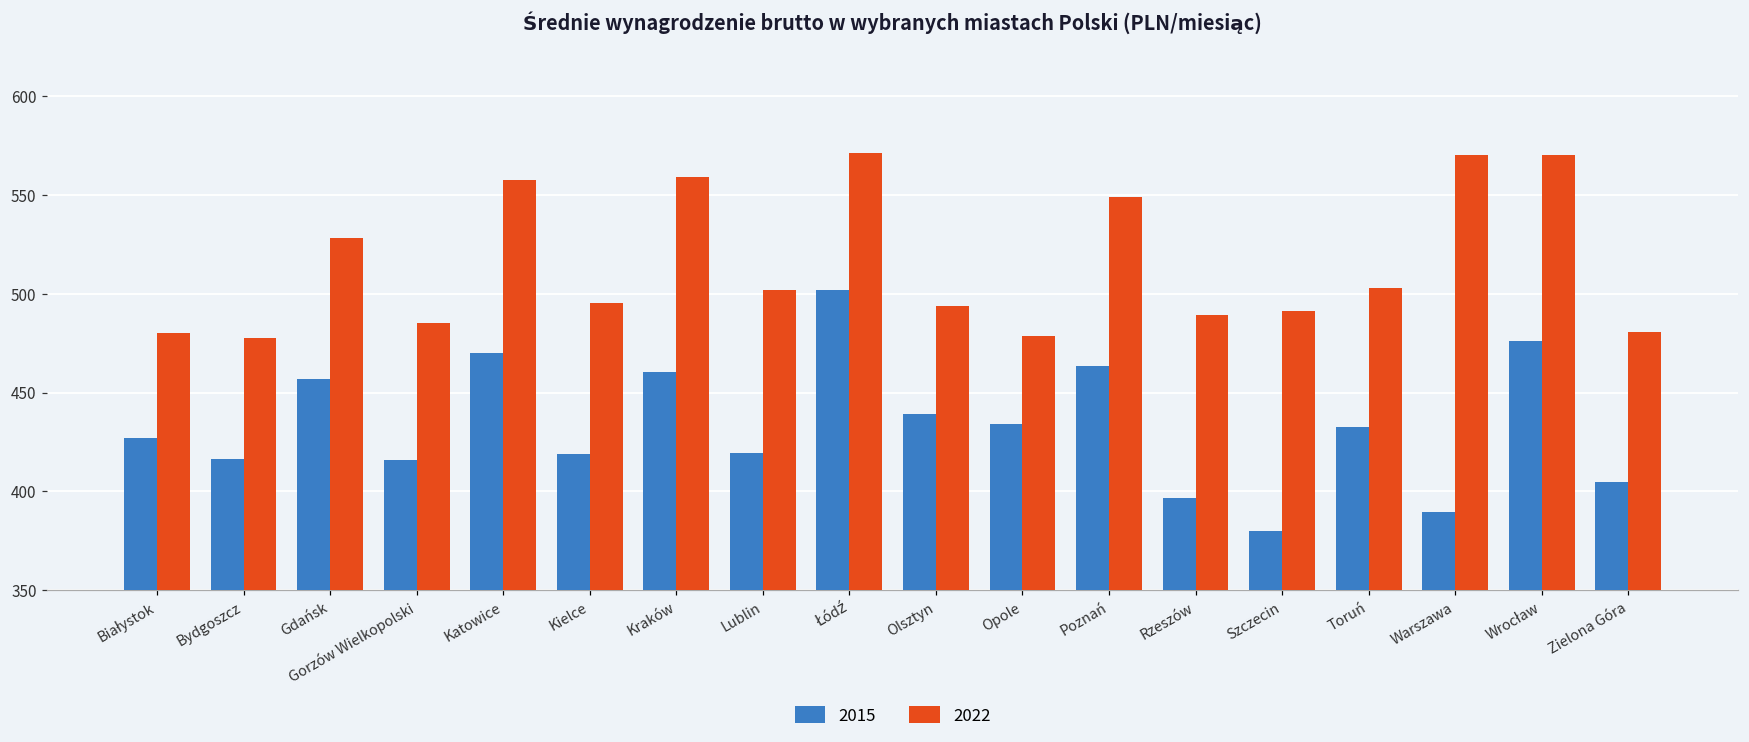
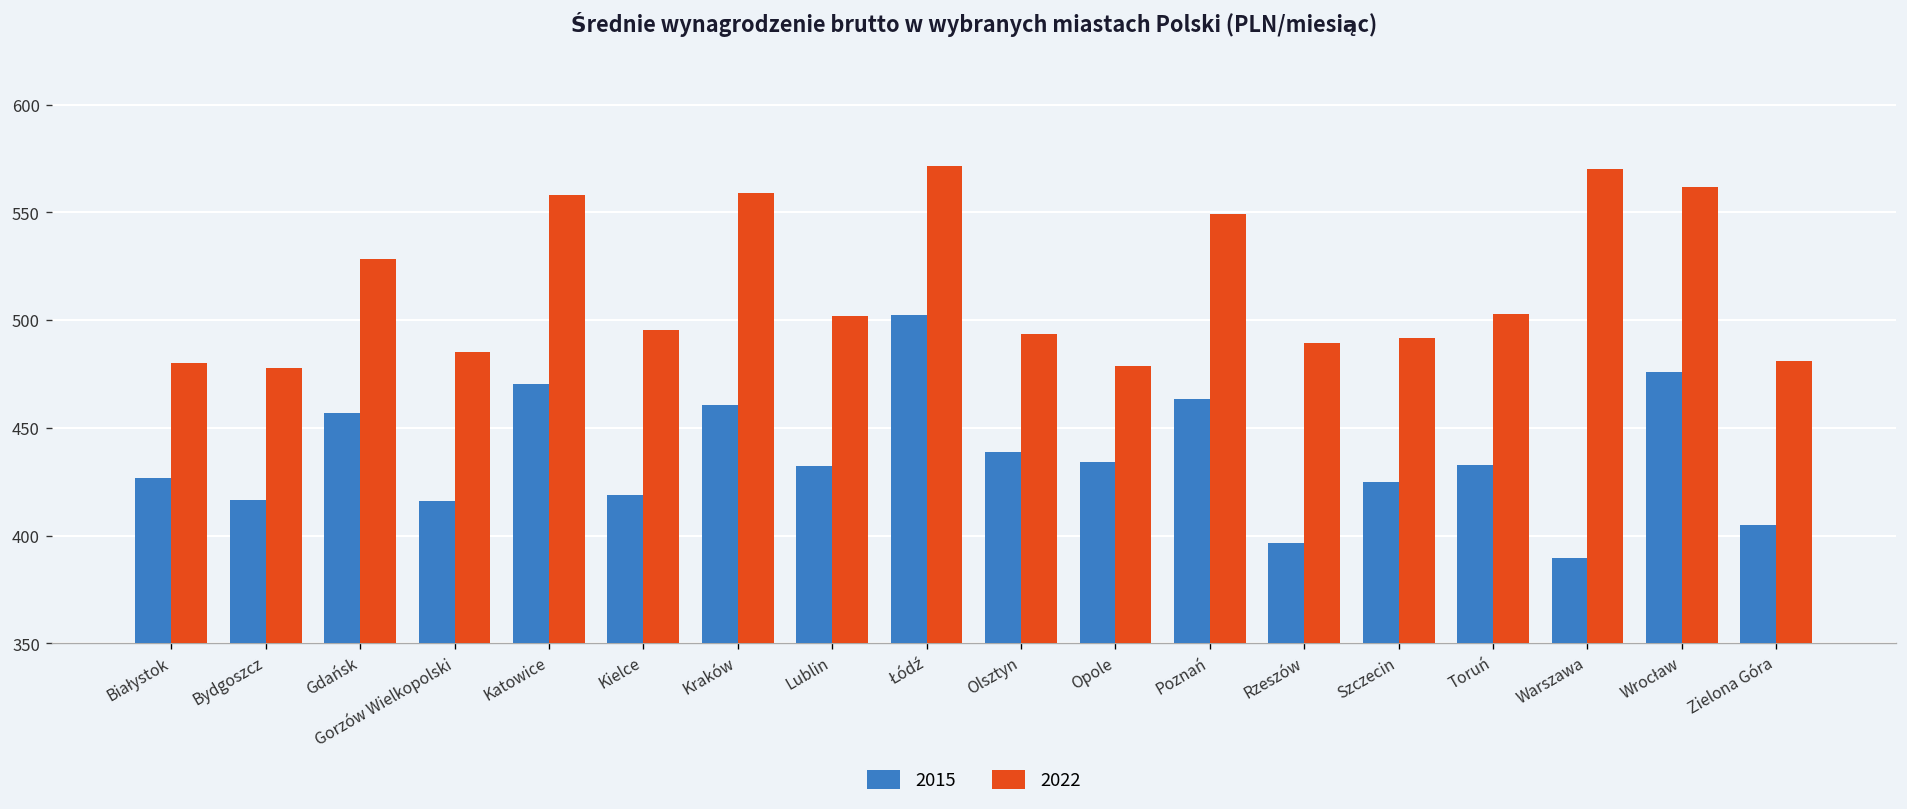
2015, Lublin: 419 -> 432
2015, Szczecin: 380 -> 425
2022, Wrocław: 571 -> 562
